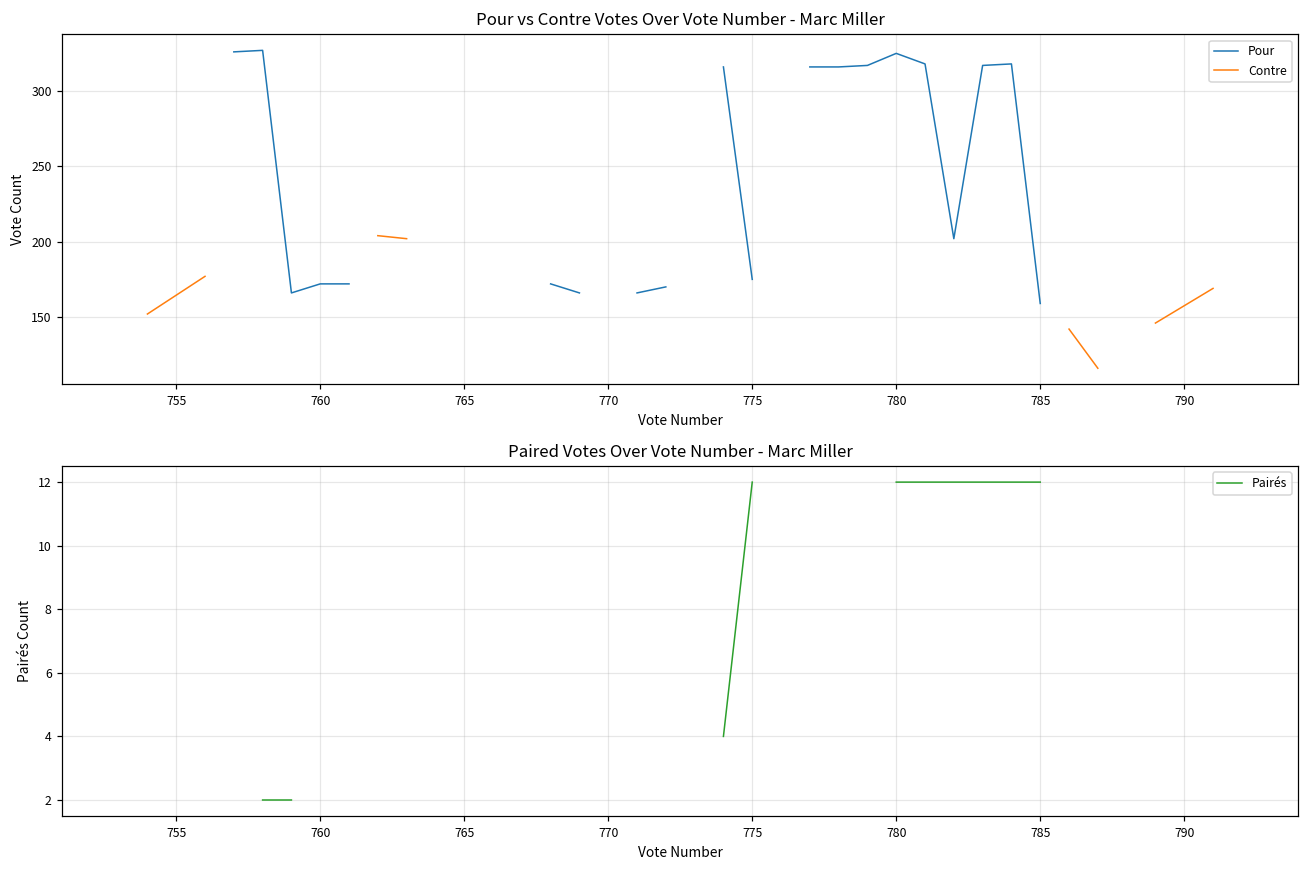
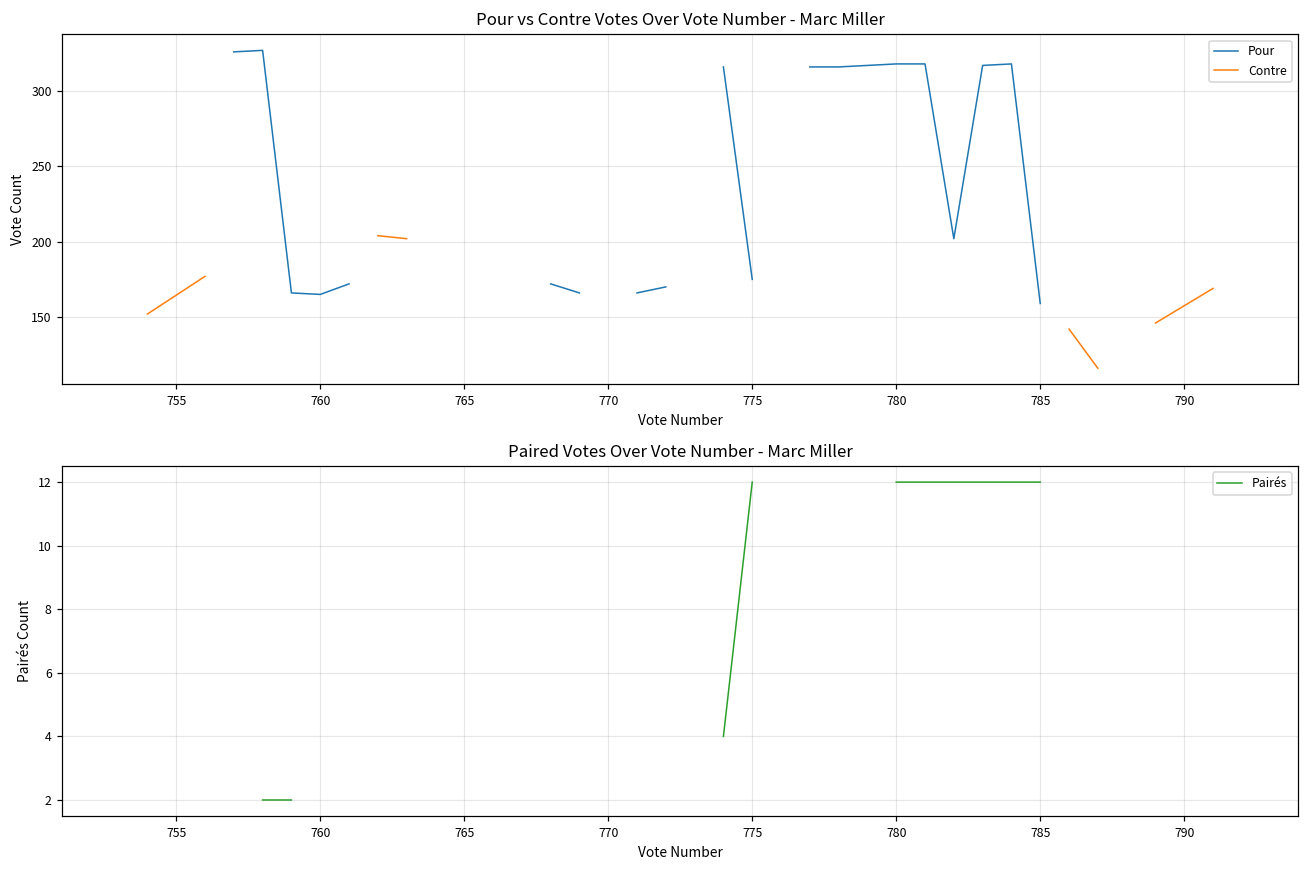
Pour vs Contre Votes Over Vote Number - Marc Miller, Pour, 760: 172 -> 165
Pour vs Contre Votes Over Vote Number - Marc Miller, Pour, 780: 325 -> 318
